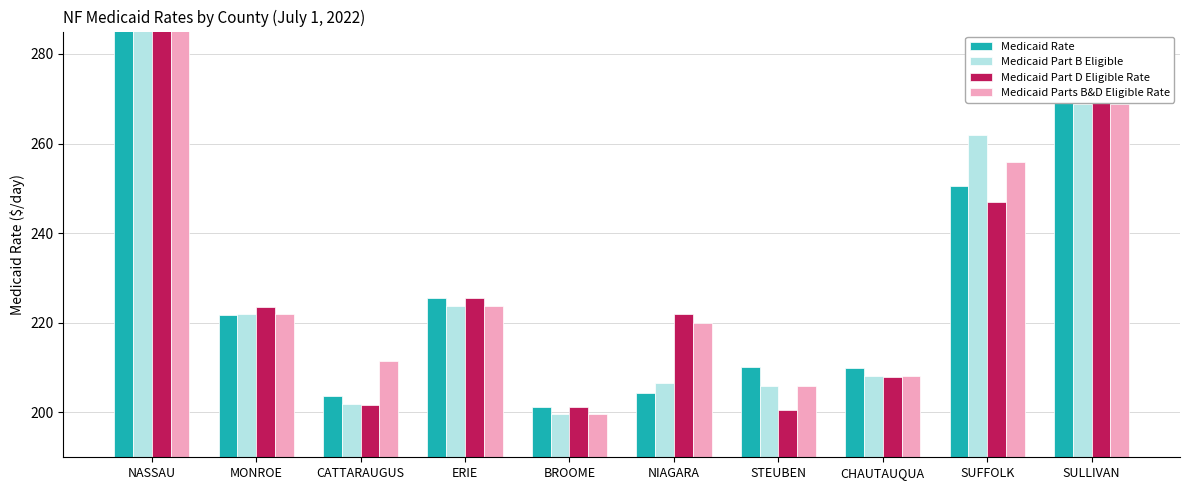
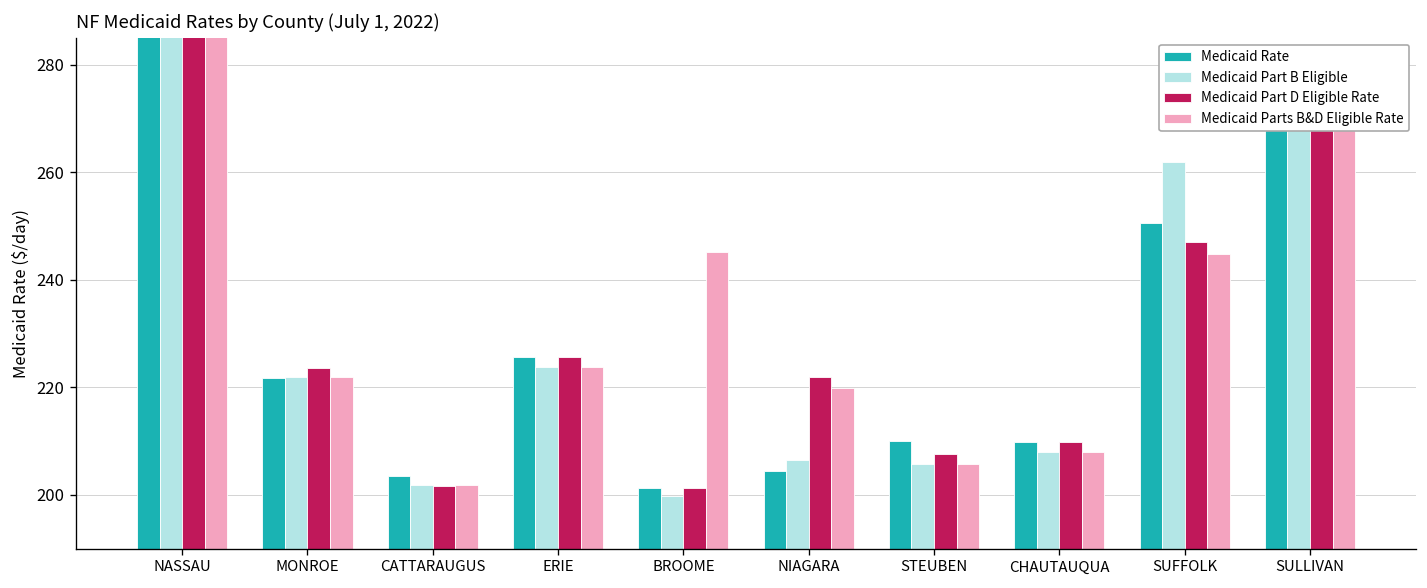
Medicaid Parts B&D Eligible Rate, CATTARAUGUS: 211 -> 202
Medicaid Parts B&D Eligible Rate, BROOME: 200 -> 245
Medicaid Part D Eligible Rate, STEUBEN: 201 -> 208
Medicaid Part D Eligible Rate, CHAUTAUQUA: 208 -> 210
Medicaid Parts B&D Eligible Rate, SUFFOLK: 256 -> 245
